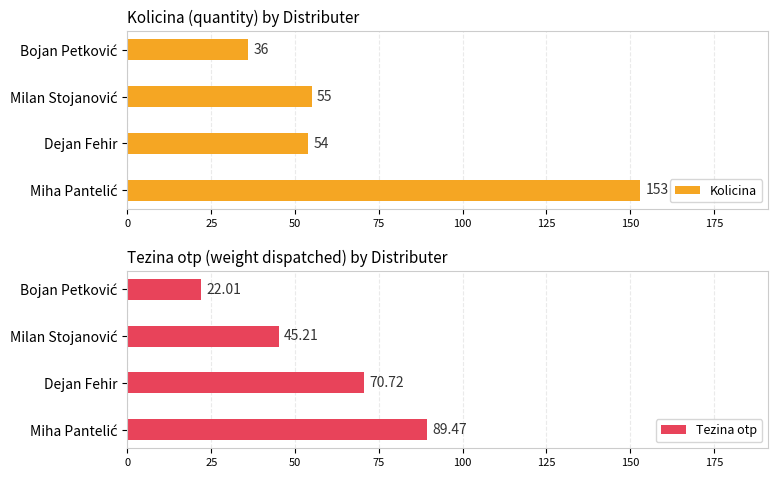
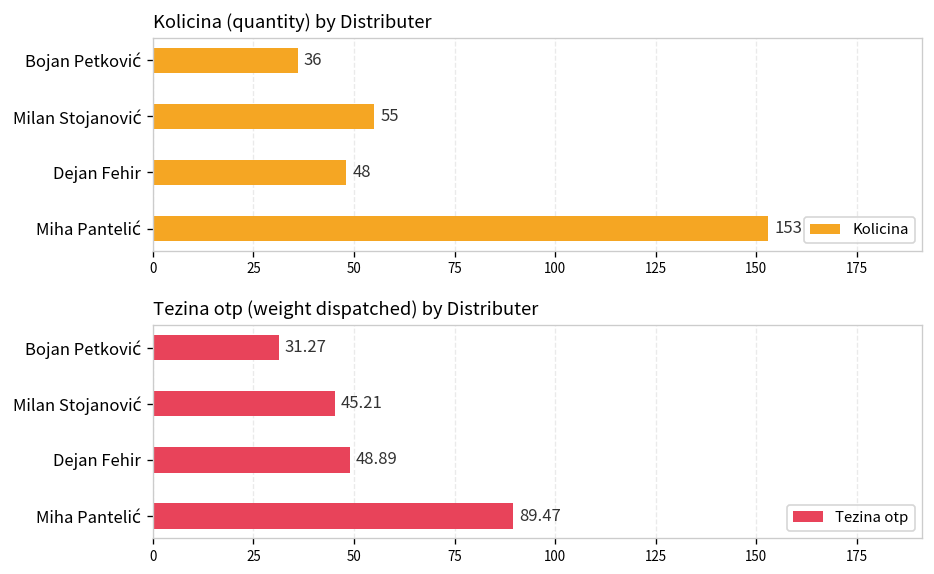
Kolicina (quantity) by Distributer, Dejan Fehir: 54 -> 48
Tezina otp (weight dispatched) by Distributer, Bojan Petković: 22.01 -> 31.27
Tezina otp (weight dispatched) by Distributer, Dejan Fehir: 70.72 -> 48.89
